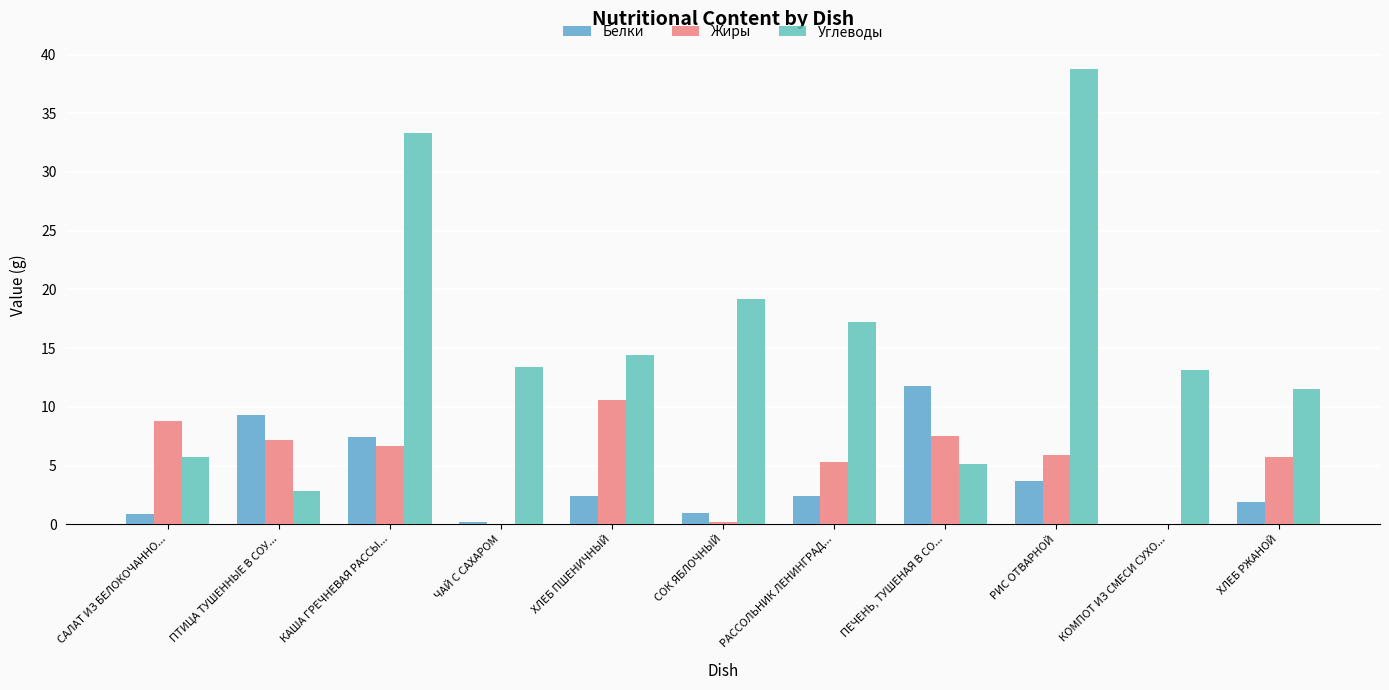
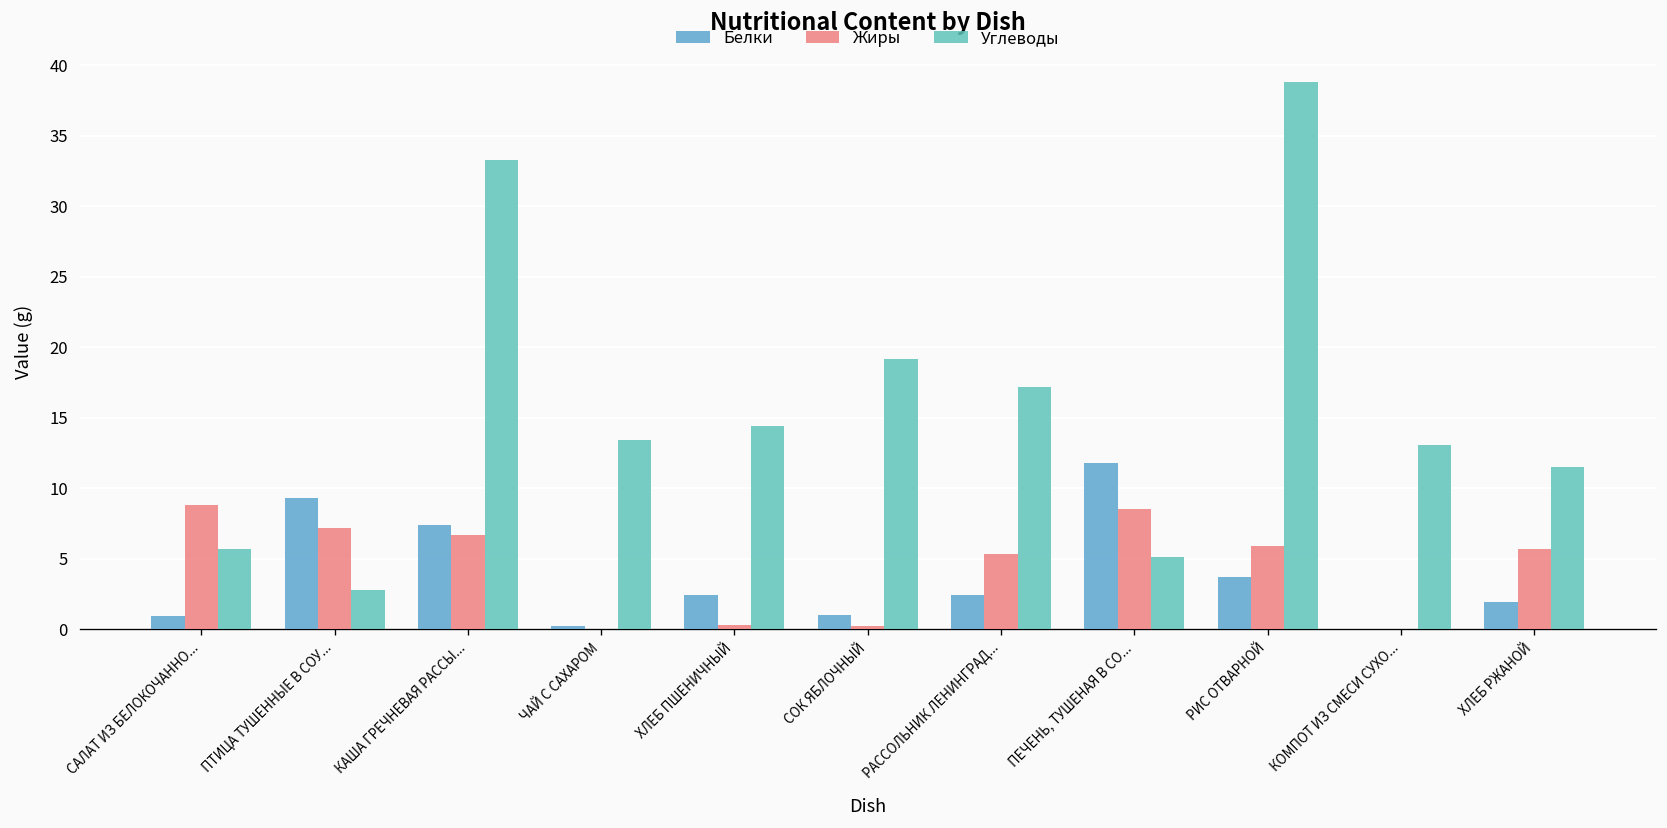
Жиры, ХЛЕБ ПШЕНИЧНЫЙ: 10.6 -> 0.3
Жиры, ПЕЧЕНЬ, ТУШЕНАЯ В СО...: 7.5 -> 8.5
